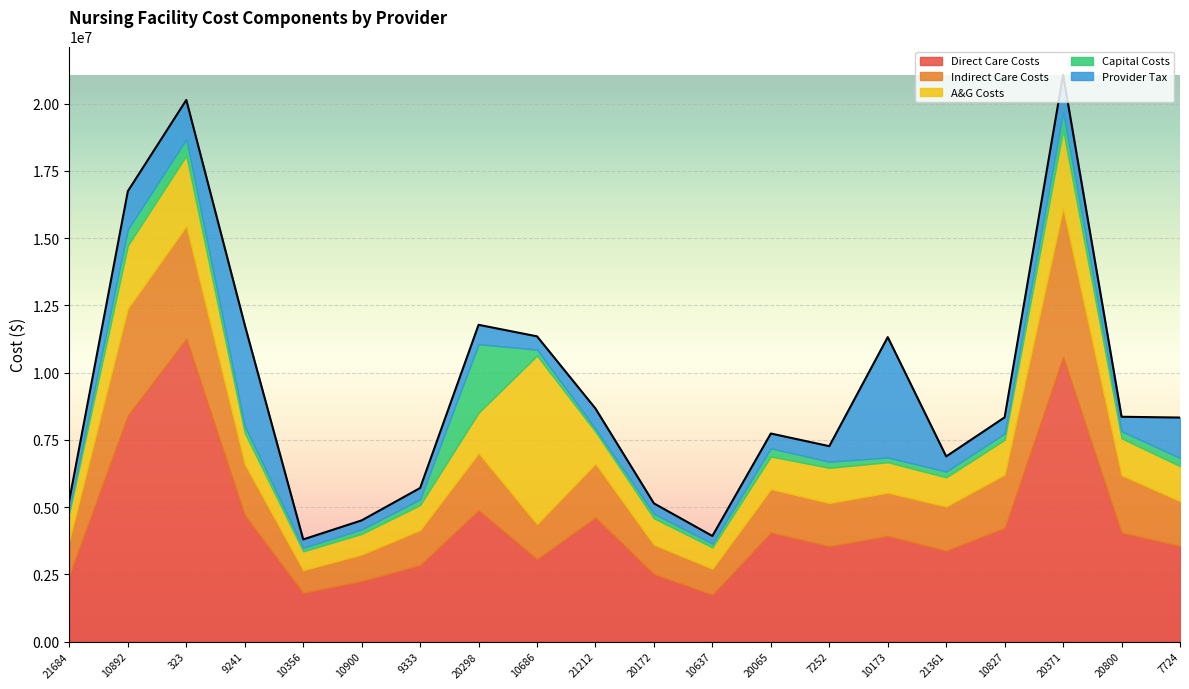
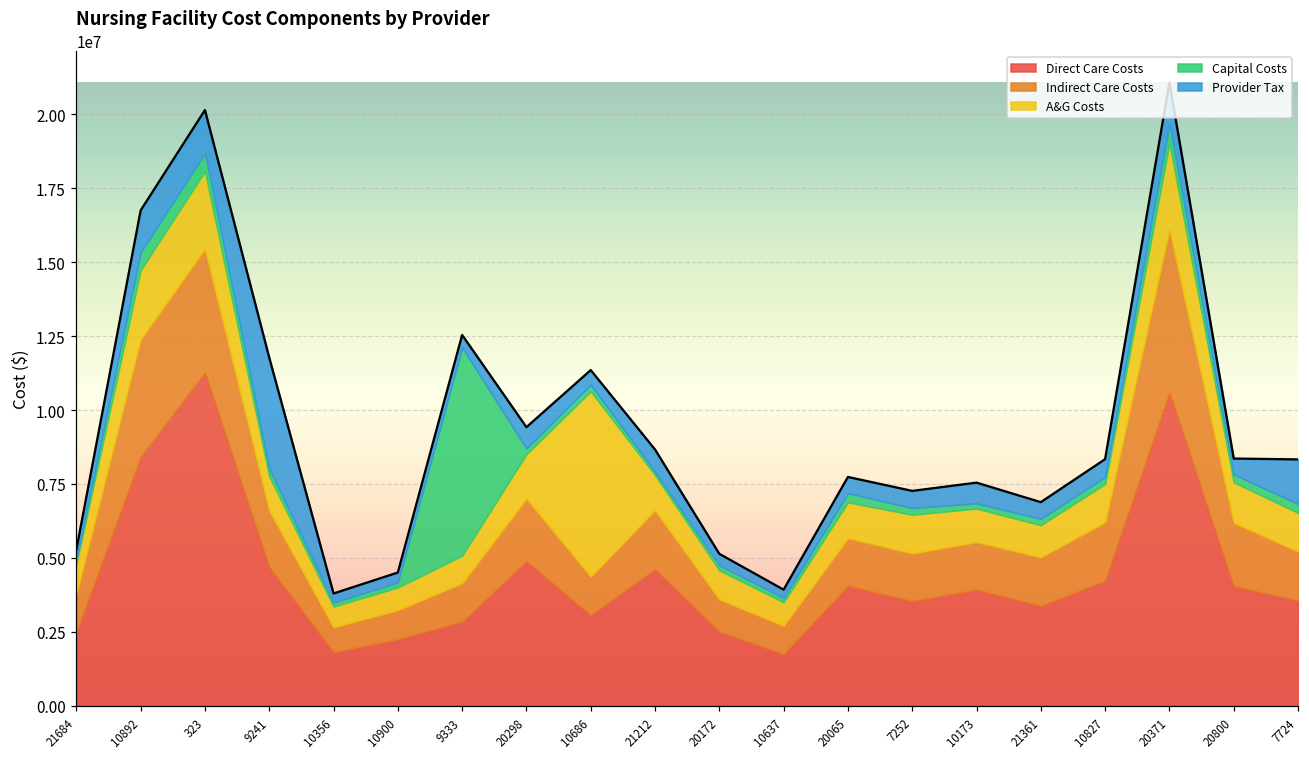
Capital Costs, 9333: 200000 -> 7000000
Capital Costs, 20298: 2500000 -> 200000
Provider Tax, 10173: 4500000 -> 700000
